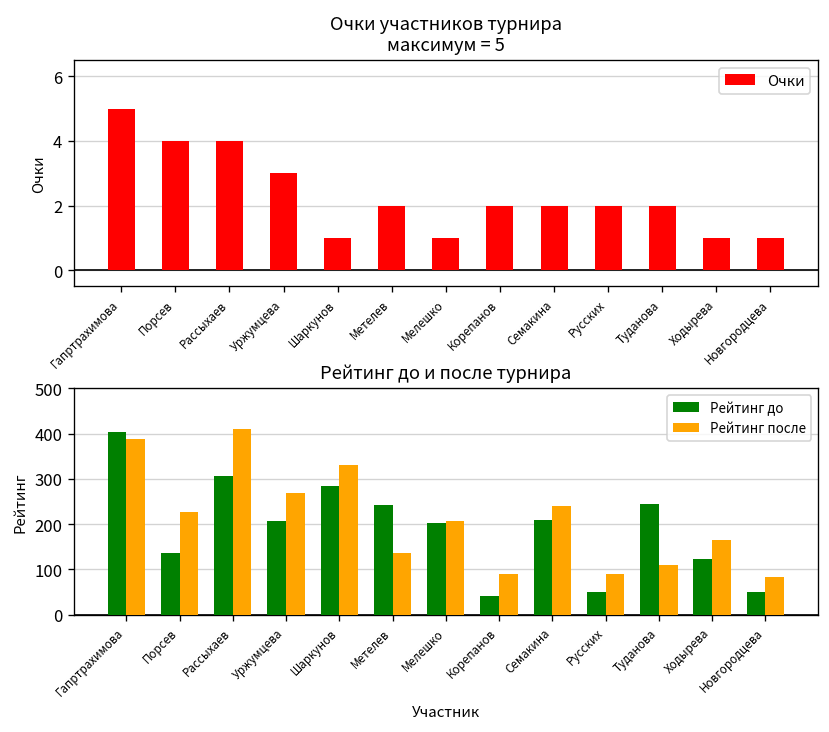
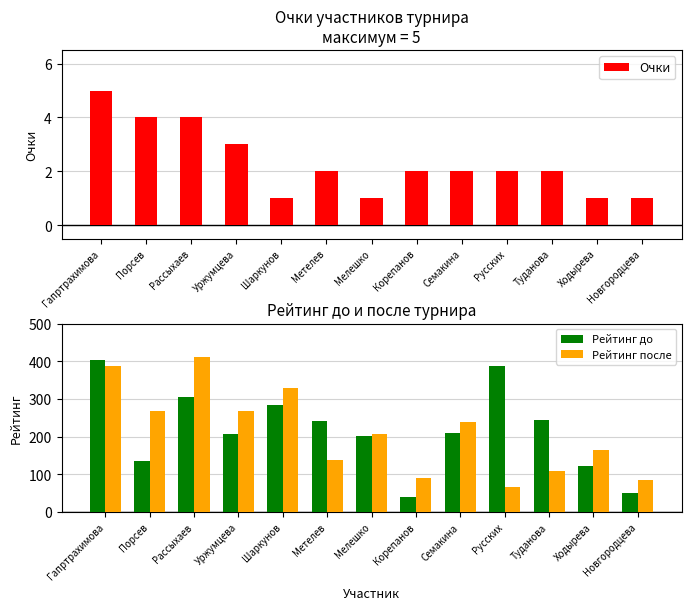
Рейтинг до и после турнира, Рейтинг после, Порсев: 230 -> 270
Рейтинг до и после турнира, Рейтинг до, Русских: 50 -> 390
Рейтинг до и после турнира, Рейтинг после, Русских: 90 -> 70
